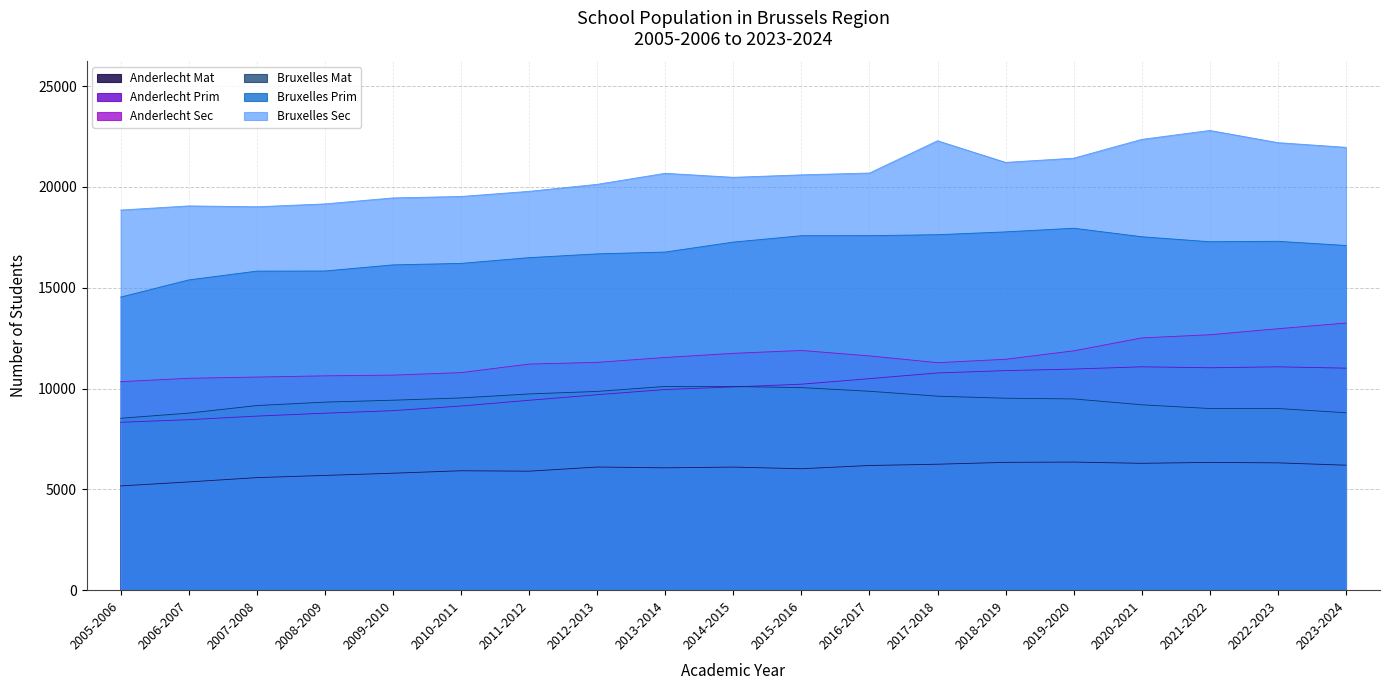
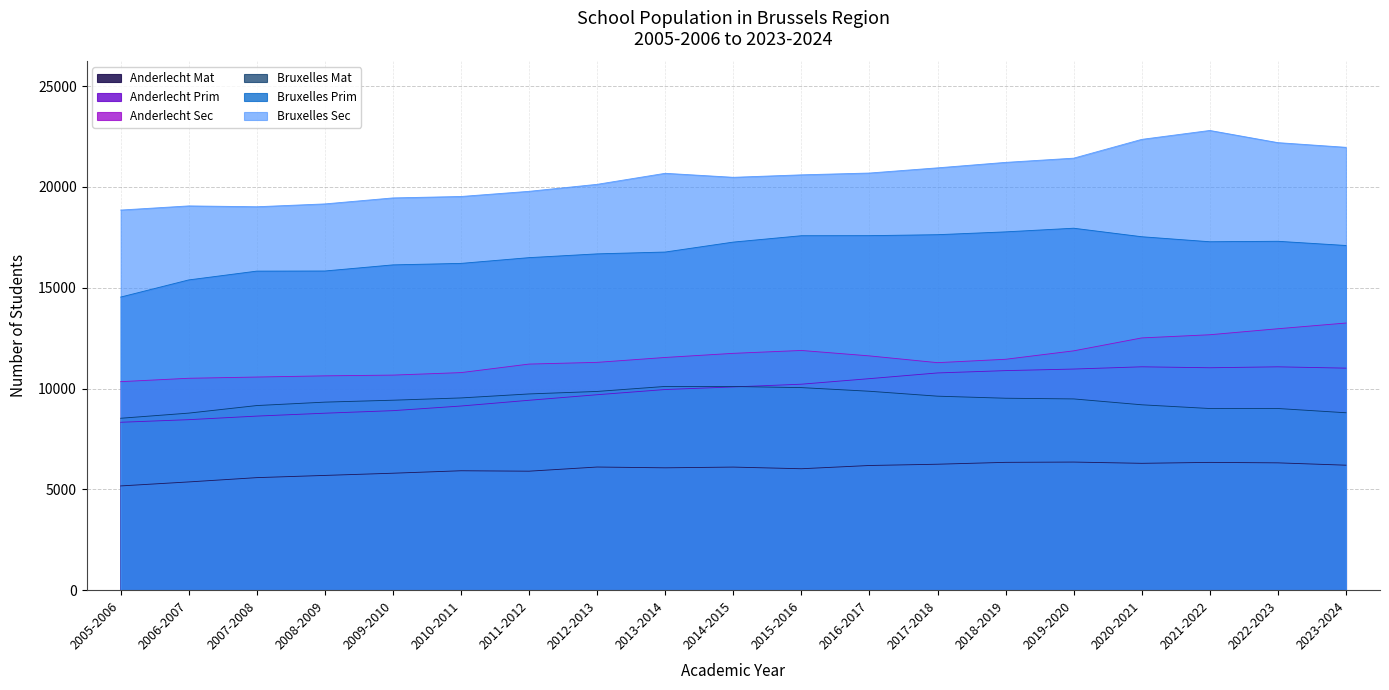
Bruxelles Sec, 2017-2018: 22300 -> 20900
